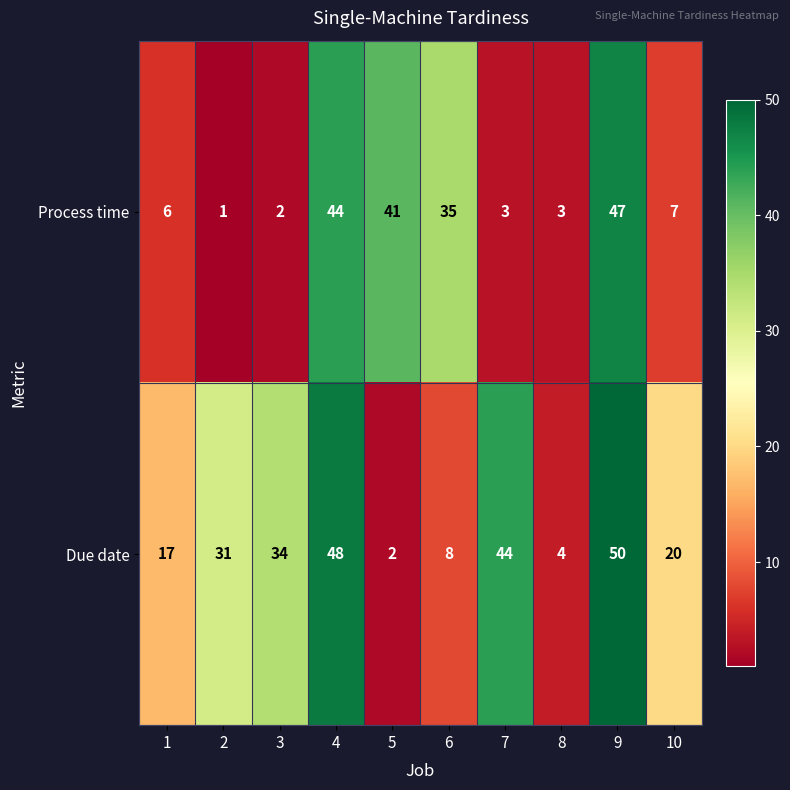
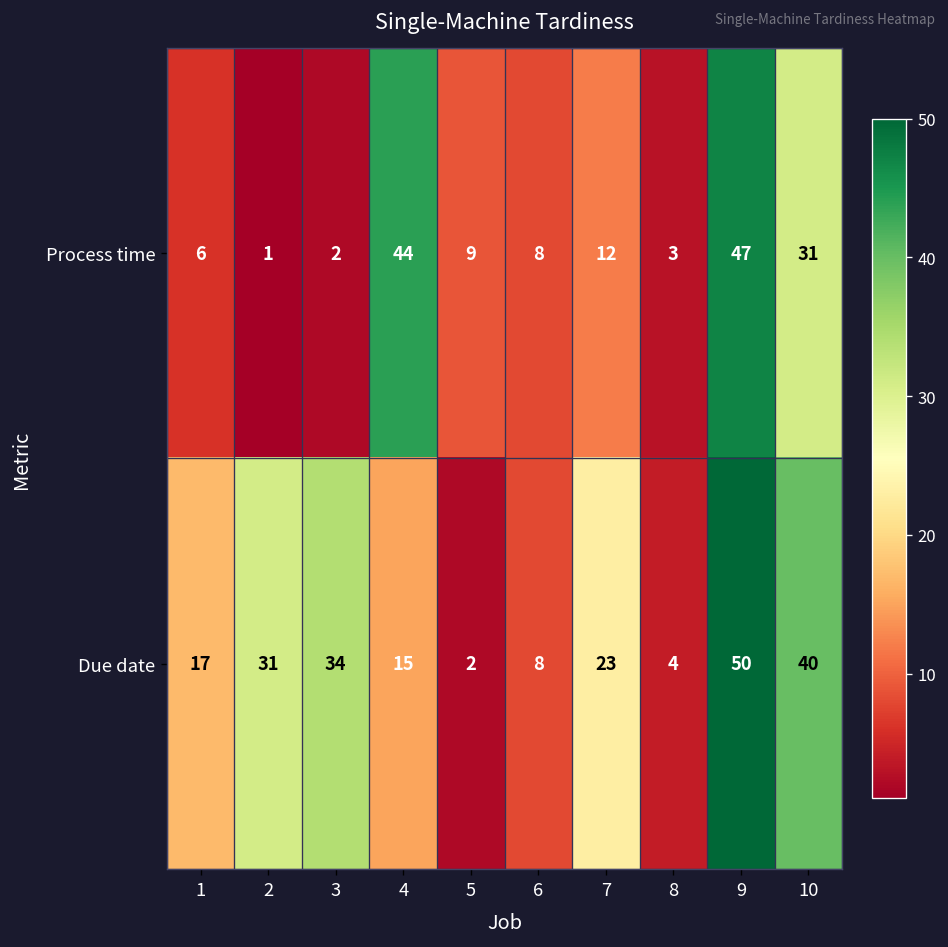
Process time, 5: 41 -> 9
Process time, 6: 35 -> 8
Process time, 7: 3 -> 12
Process time, 10: 7 -> 31
Due date, 4: 48 -> 15
Due date, 7: 44 -> 23
Due date, 10: 20 -> 40
